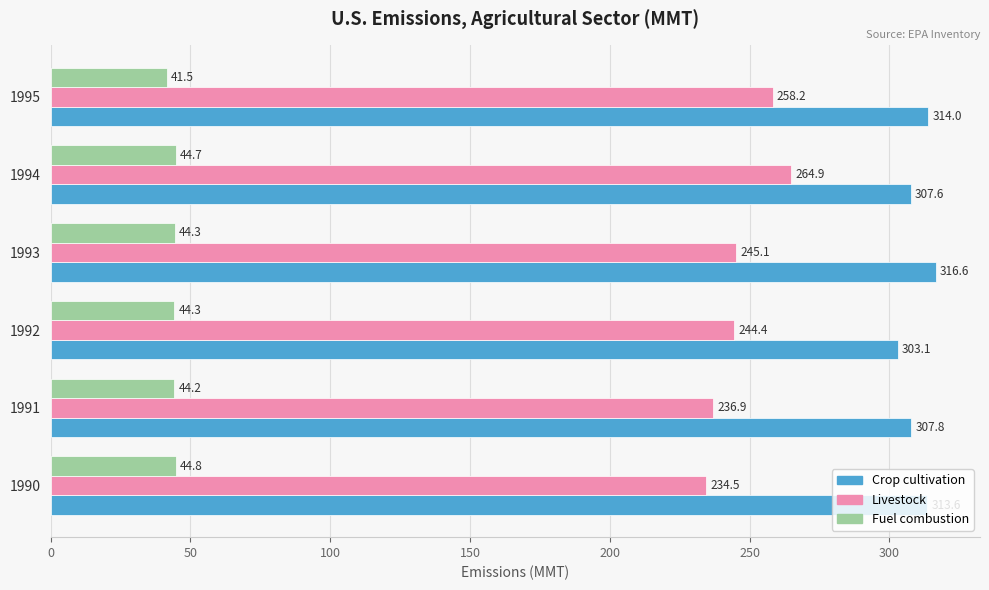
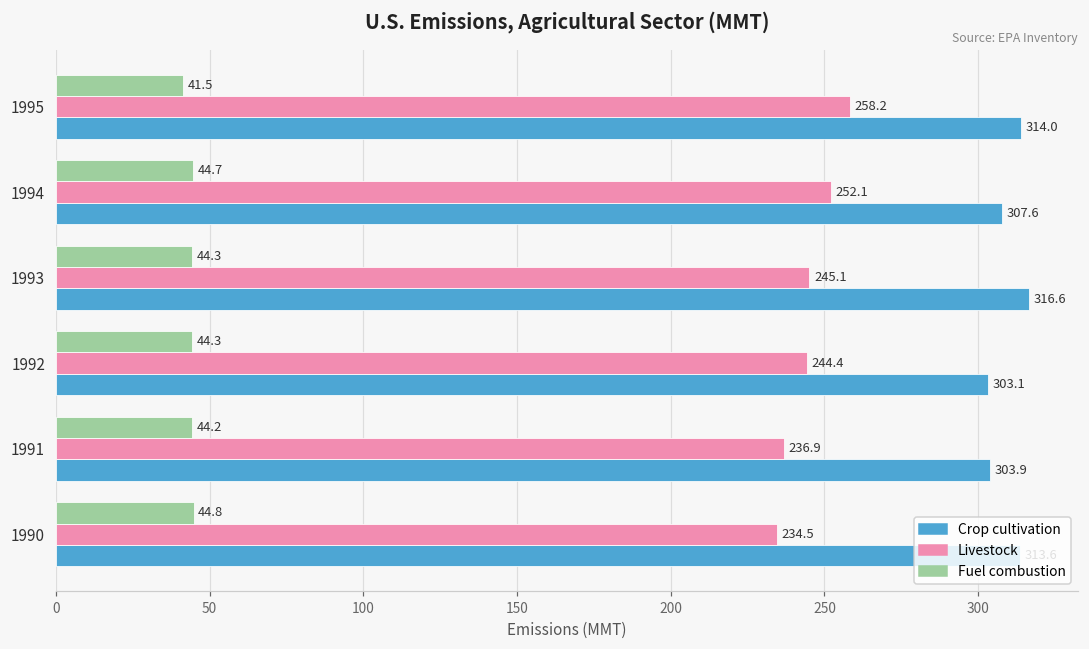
Livestock, 1994: 264.9 -> 252.1
Crop cultivation, 1991: 307.8 -> 303.9
